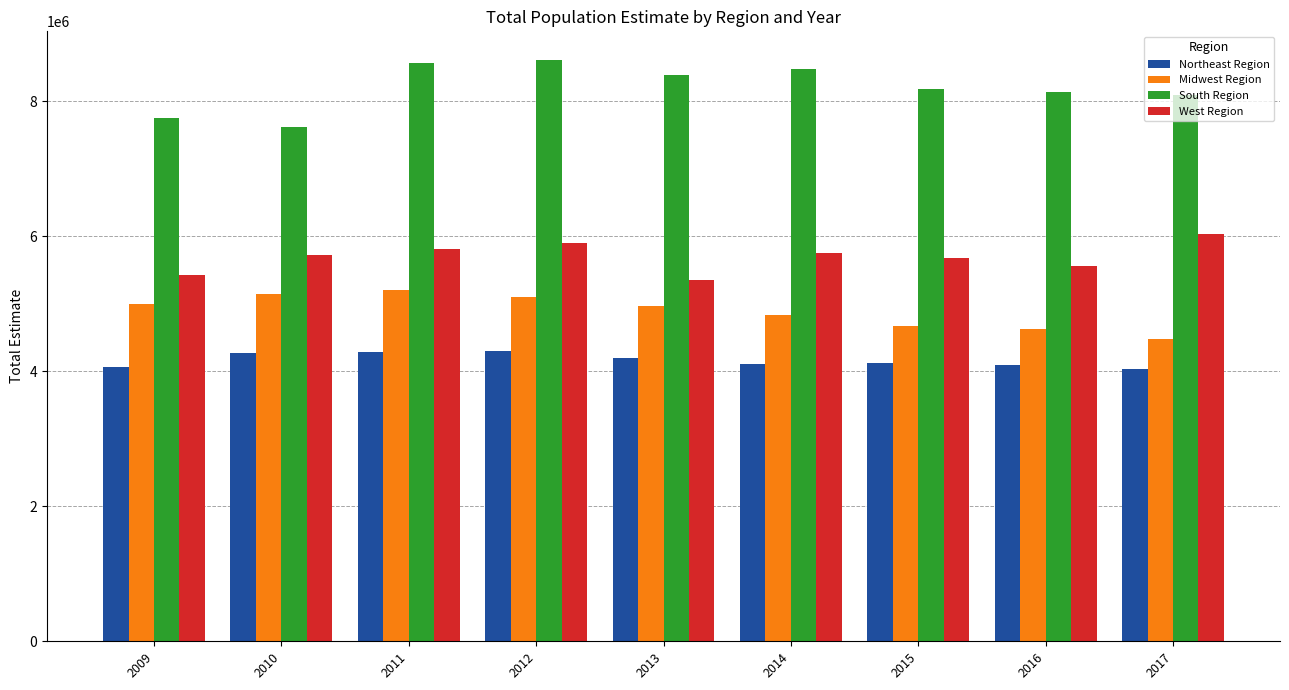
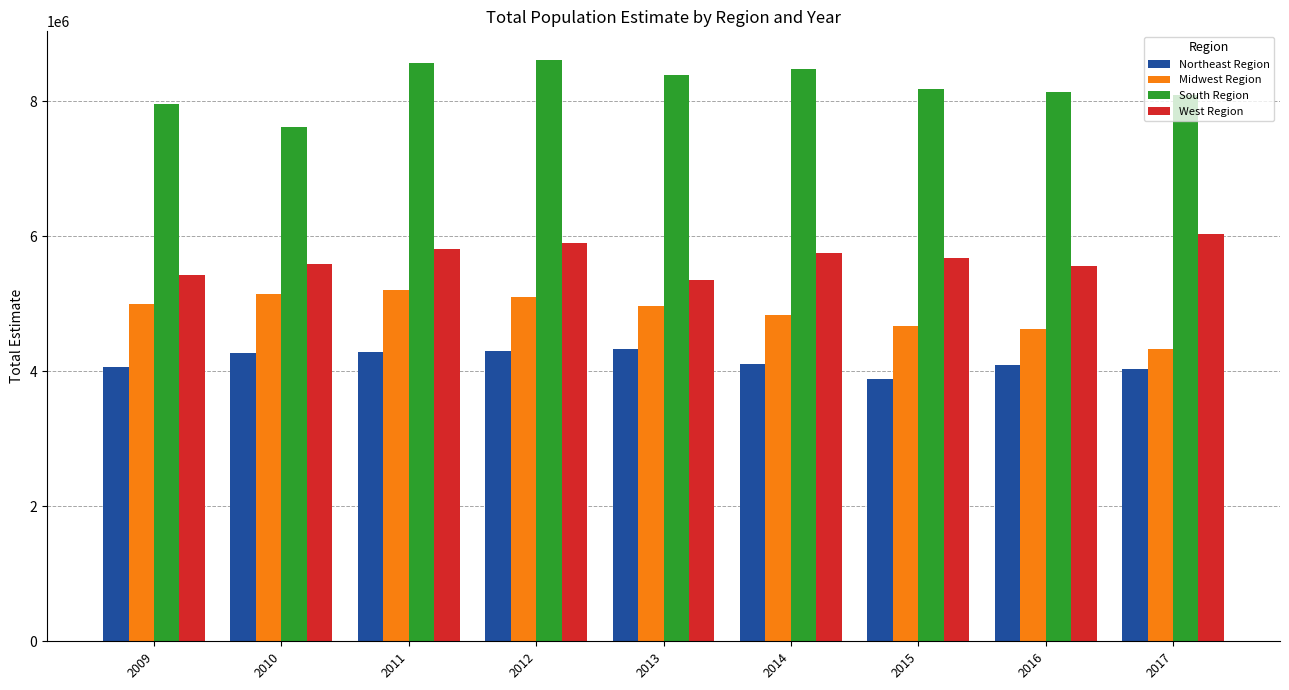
South Region, 2009: 7800000 -> 8000000
West Region, 2010: 5700000 -> 5600000
Northeast Region, 2013: 4200000 -> 4300000
Northeast Region, 2015: 4100000 -> 3900000
Midwest Region, 2017: 4500000 -> 4300000
